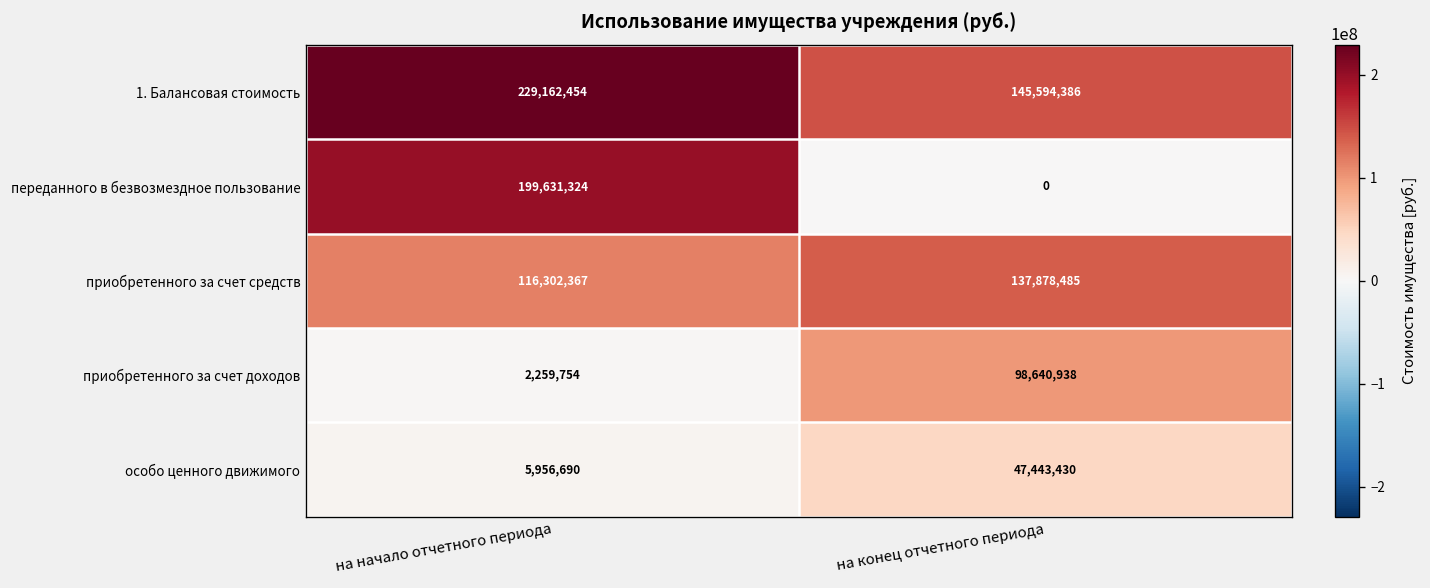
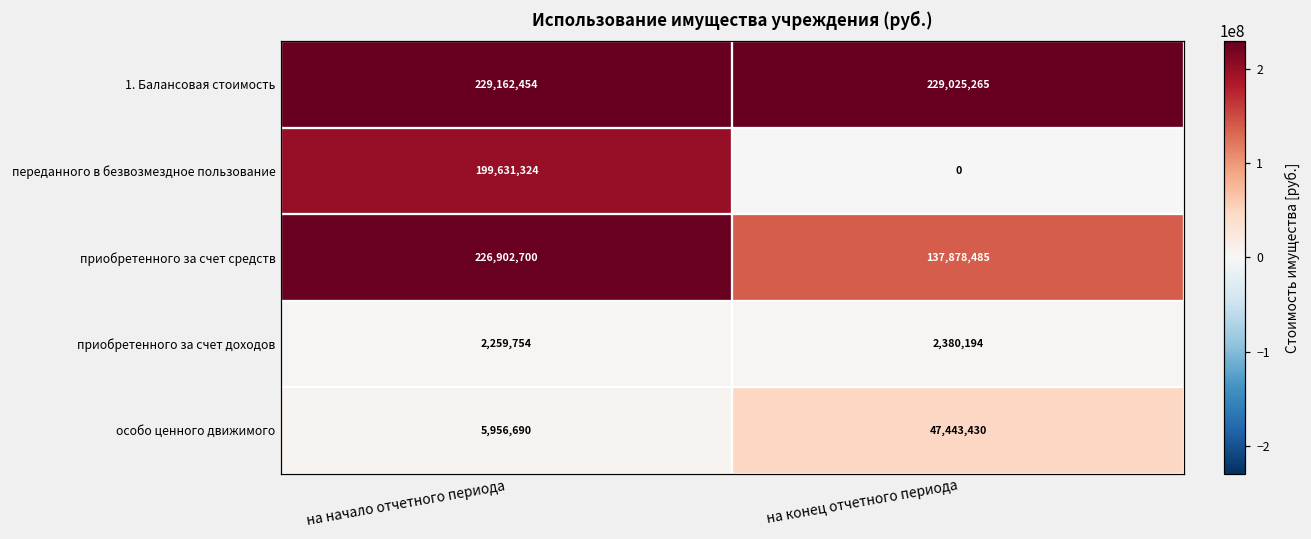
1. Балансовая стоимость, на конец отчетного периода: 145,594,386 -> 229,025,265
приобретенного за счет средств, на начало отчетного периода: 116,302,367 -> 226,902,700
приобретенного за счет доходов, на конец отчетного периода: 98,640,938 -> 2,380,194
